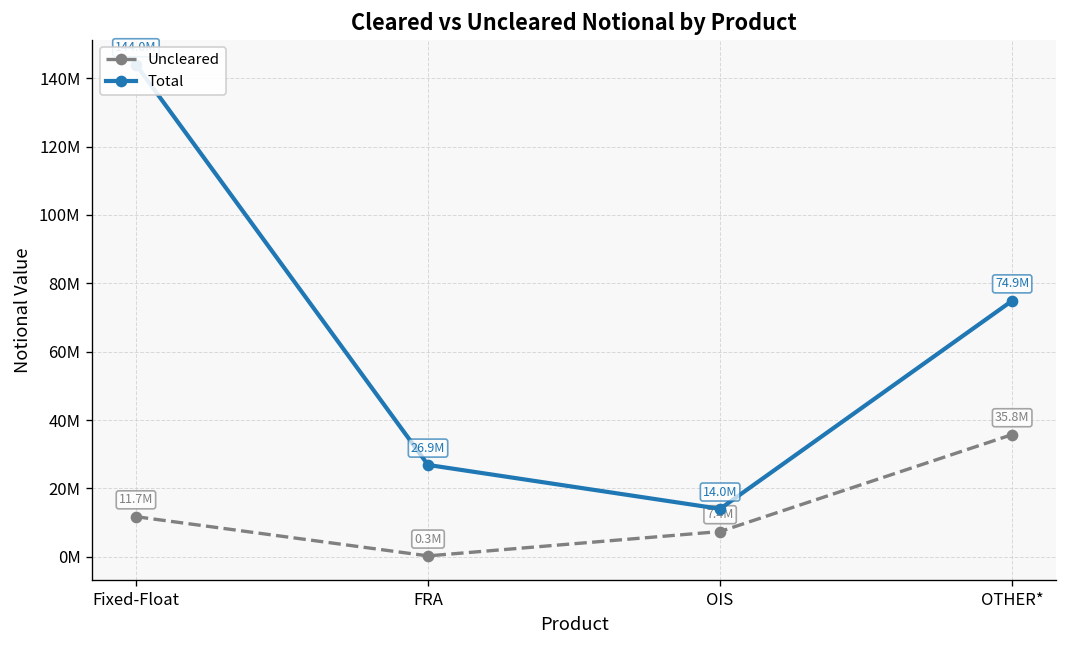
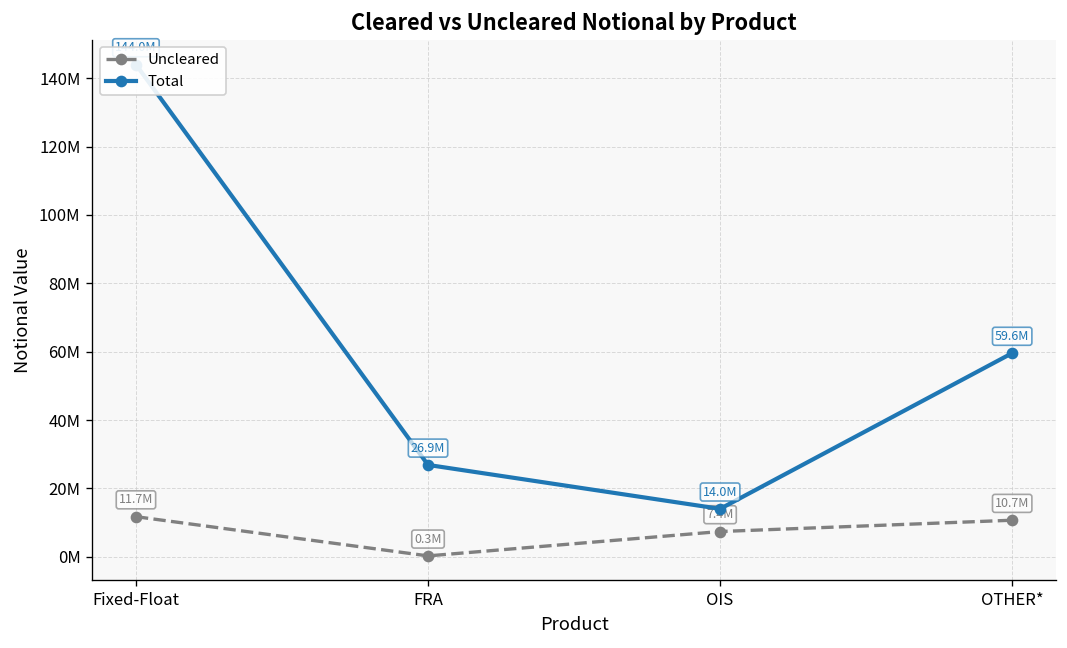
Uncleared, OTHER*: 35.8M -> 10.7M
Total, OTHER*: 74.9M -> 59.6M
